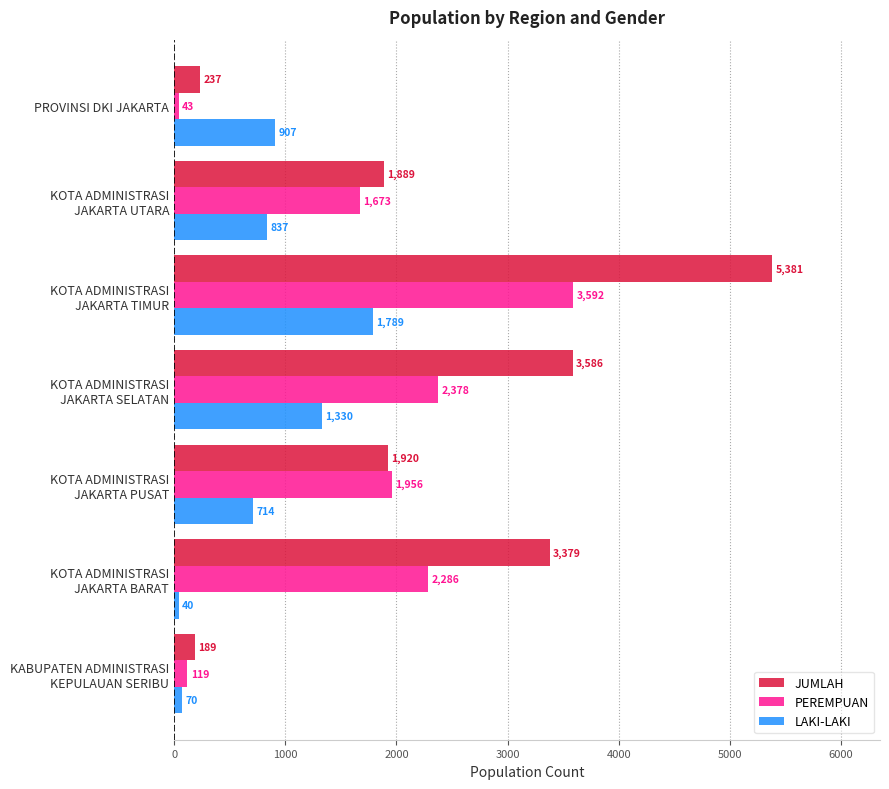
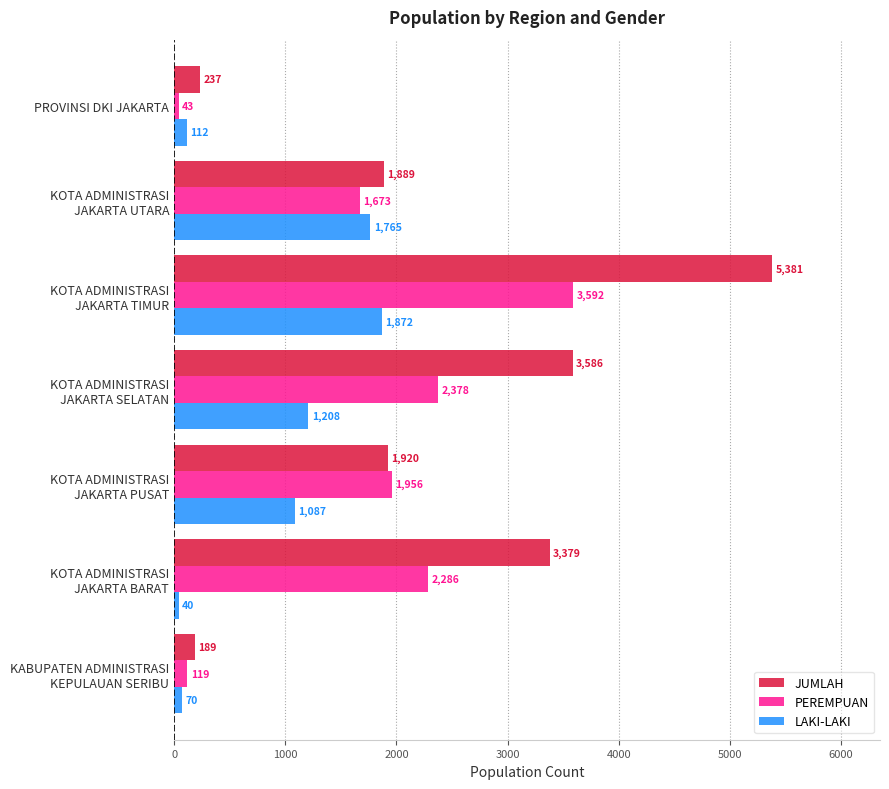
LAKI-LAKI, PROVINSI DKI JAKARTA: 907 -> 112
LAKI-LAKI, KOTA ADMINISTRASI JAKARTA UTARA: 837 -> 1,765
LAKI-LAKI, KOTA ADMINISTRASI JAKARTA TIMUR: 1,789 -> 1,872
LAKI-LAKI, KOTA ADMINISTRASI JAKARTA SELATAN: 1,330 -> 1,208
LAKI-LAKI, KOTA ADMINISTRASI JAKARTA PUSAT: 714 -> 1,087
